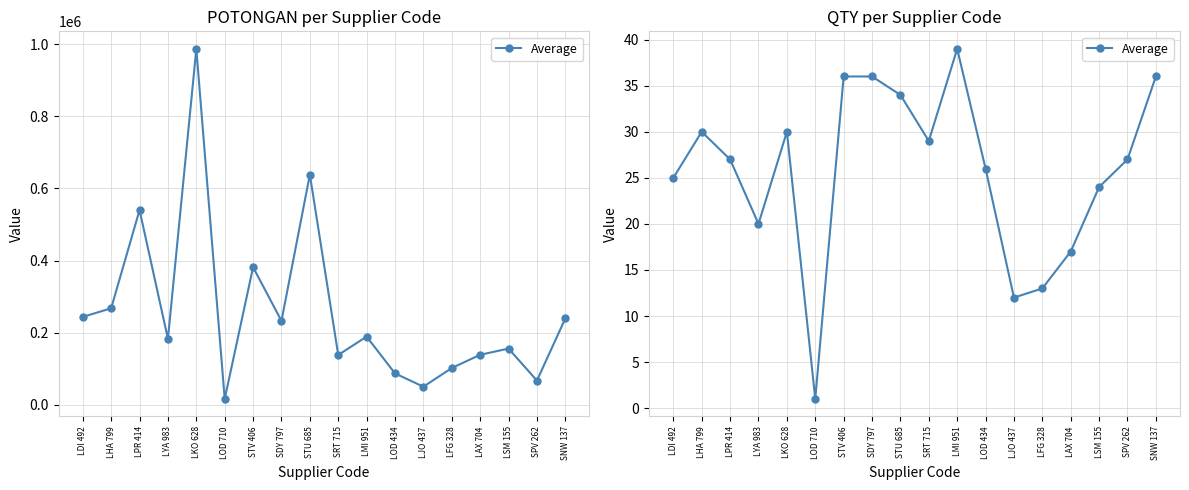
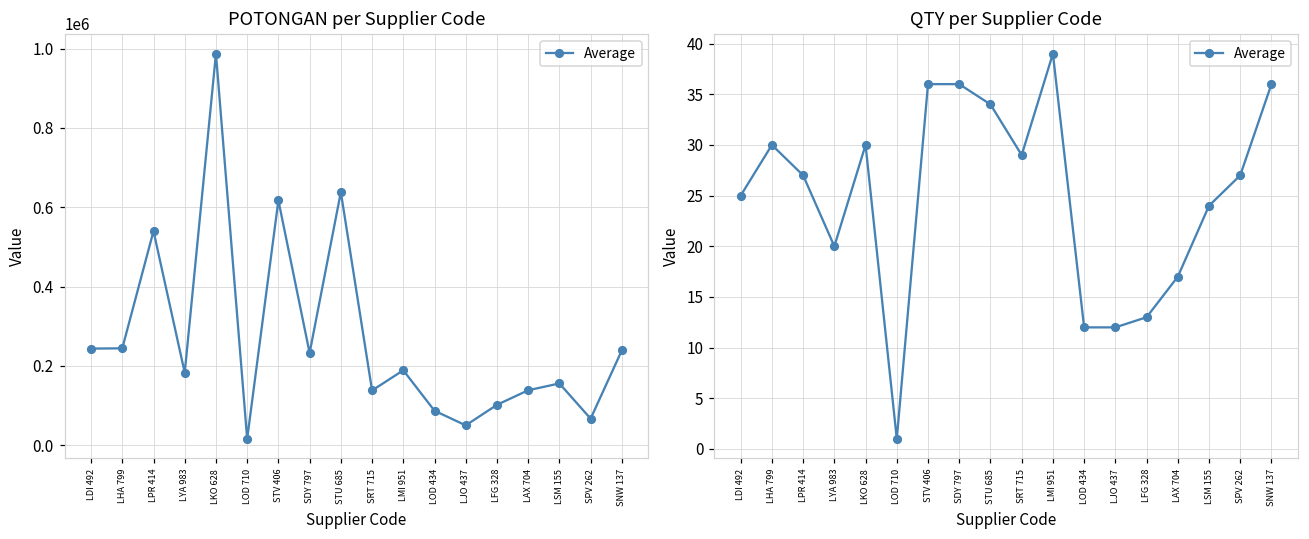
POTONGAN per Supplier Code, LHA 799: 270000 -> 240000
POTONGAN per Supplier Code, STV 406: 380000 -> 620000
QTY per Supplier Code, LOD 434: 26 -> 12
